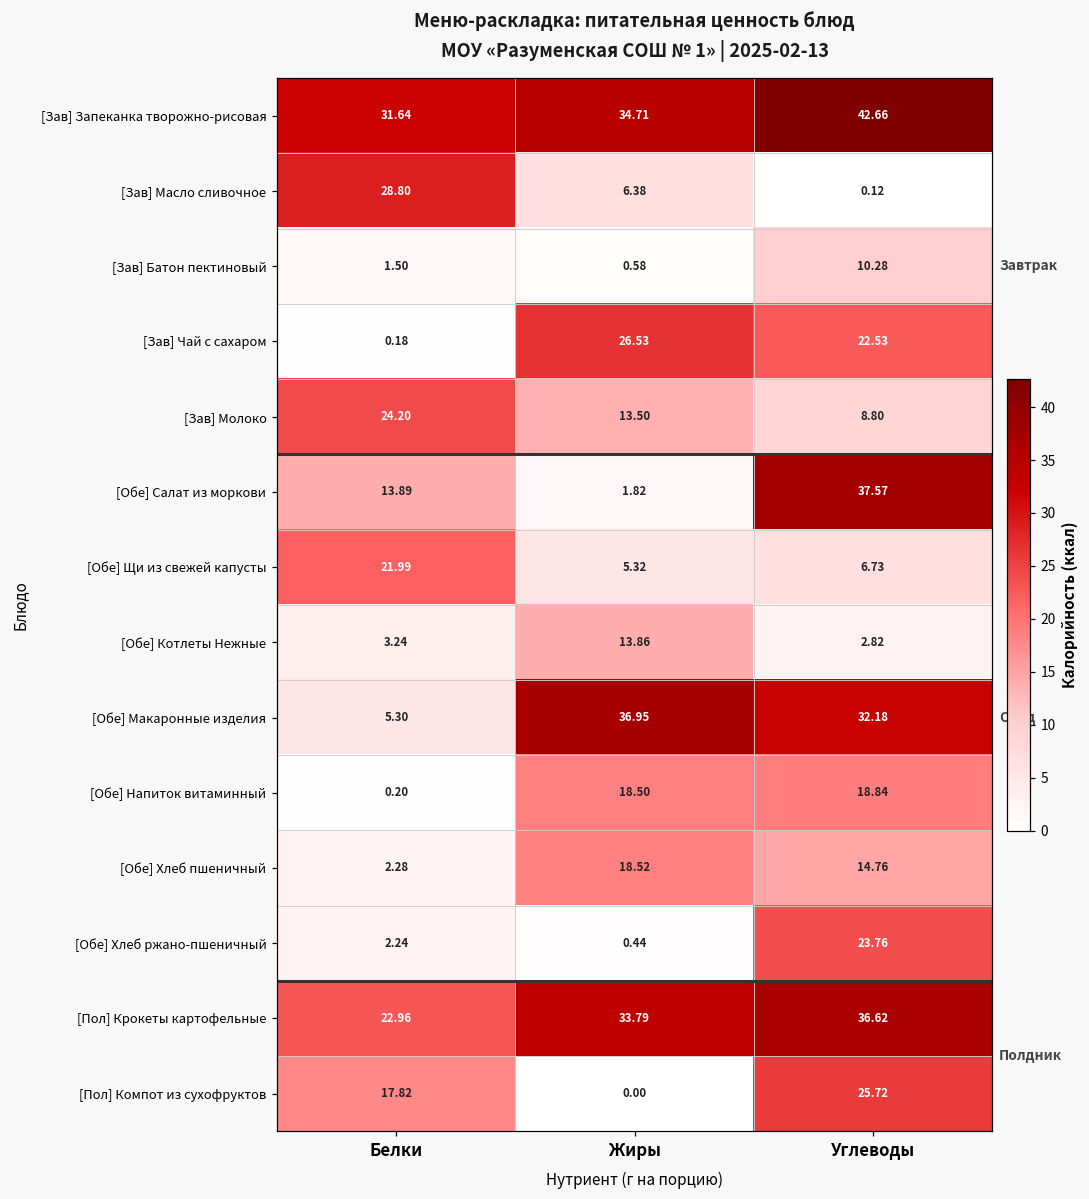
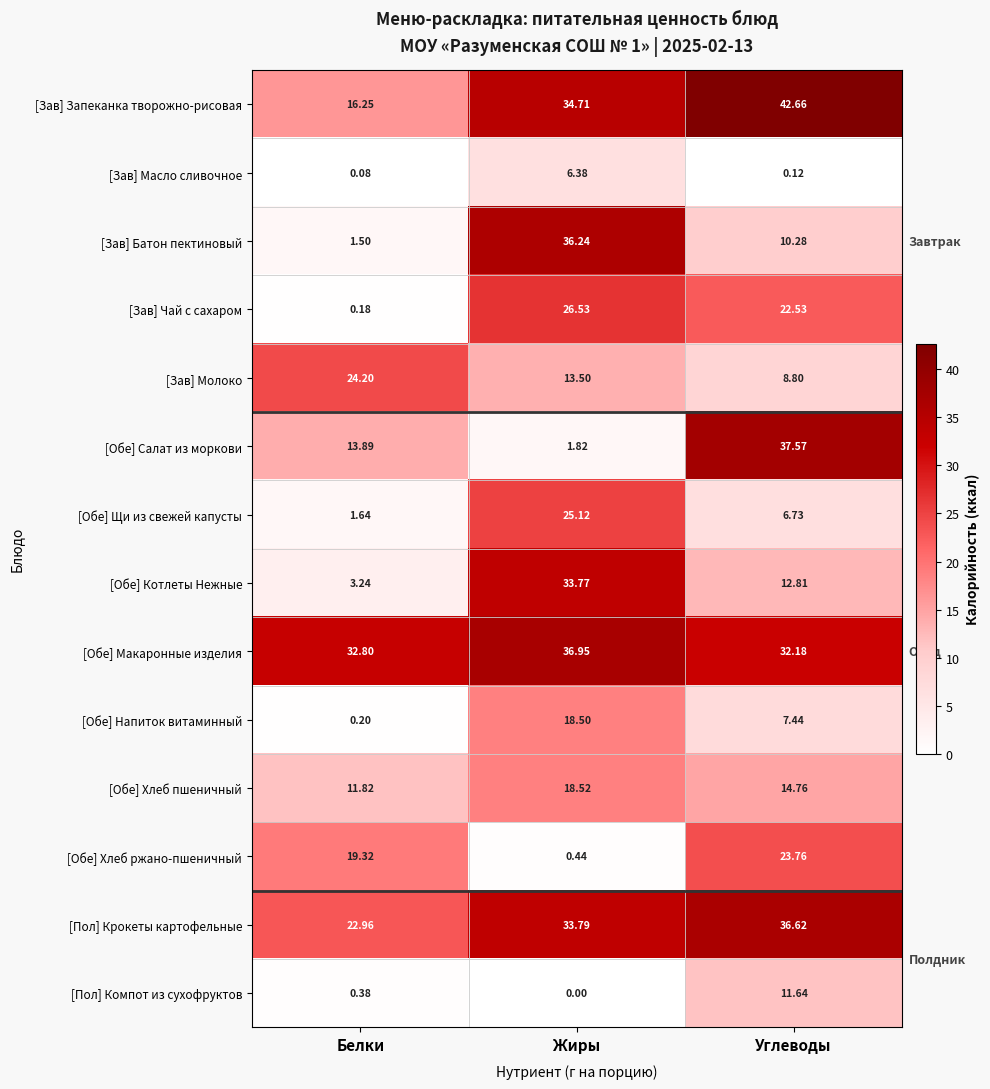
[Зав] Запеканка творожно-рисовая, Белки: 31.64 -> 16.25
[Зав] Масло сливочное, Белки: 28.80 -> 0.08
[Зав] Батон пектиновый, Жиры: 0.58 -> 36.24
[Обе] Щи из свежей капусты, Белки: 21.99 -> 1.64
[Обе] Щи из свежей капусты, Жиры: 5.32 -> 25.12
[Обе] Котлеты Нежные, Жиры: 13.86 -> 33.77
[Обе] Котлеты Нежные, Углеводы: 2.82 -> 12.81
[Обе] Макаронные изделия, Белки: 5.30 -> 32.80
[Обе] Напиток витаминный, Углеводы: 18.84 -> 7.44
[Обе] Хлеб пшеничный, Белки: 2.28 -> 11.82
[Обе] Хлеб ржано-пшеничный, Белки: 2.24 -> 19.32
[Пол] Компот из сухофруктов, Белки: 17.82 -> 0.38
[Пол] Компот из сухофруктов, Углеводы: 25.72 -> 11.64
